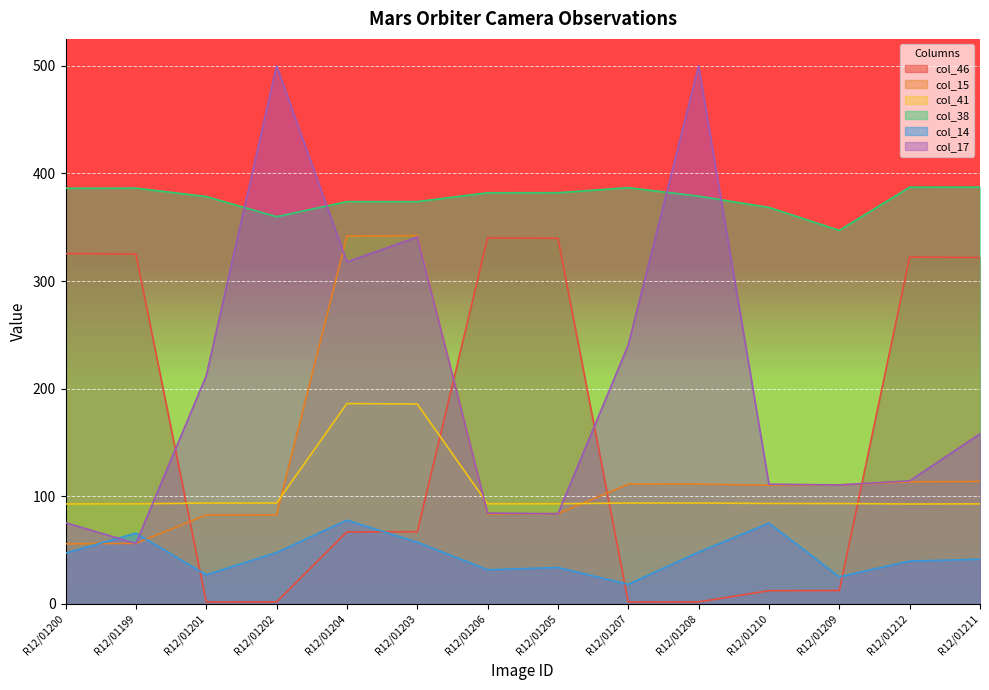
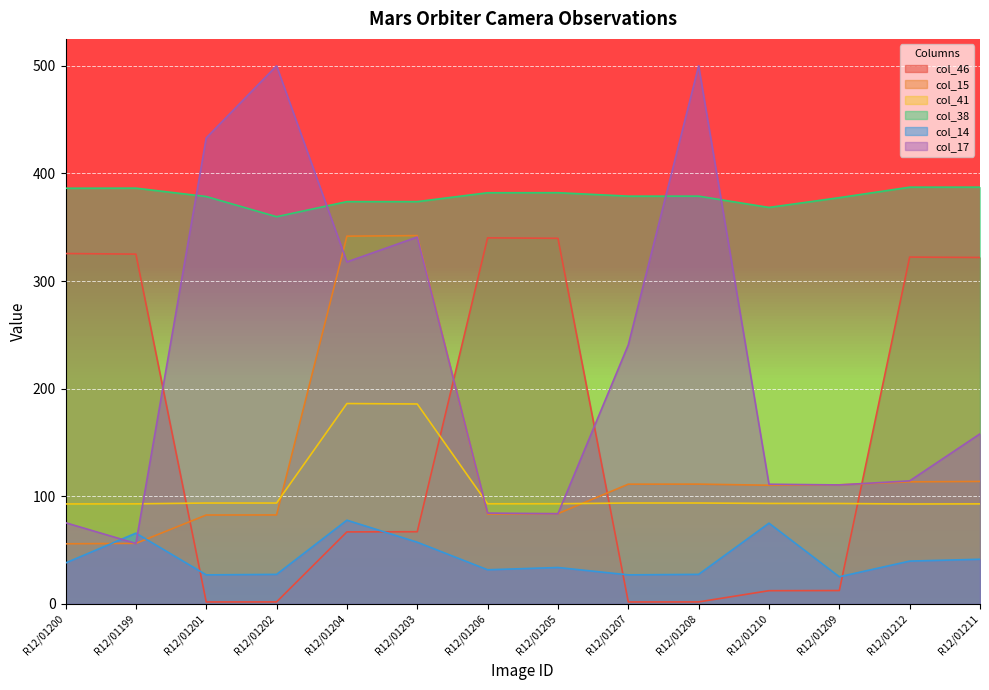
col_14, R12/01200: 47 -> 38
col_17, R12/01201: 212 -> 433
col_14, R12/01202: 48 -> 28
col_38, R12/01207: 387 -> 379
col_14, R12/01207: 18 -> 27
col_14, R12/01208: 48 -> 28
col_38, R12/01209: 347 -> 378
